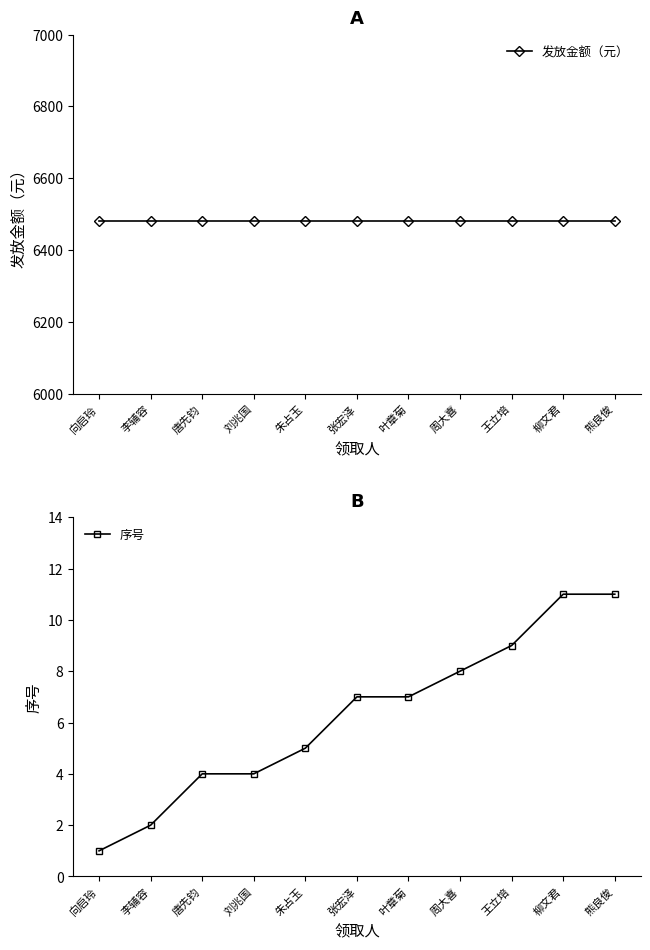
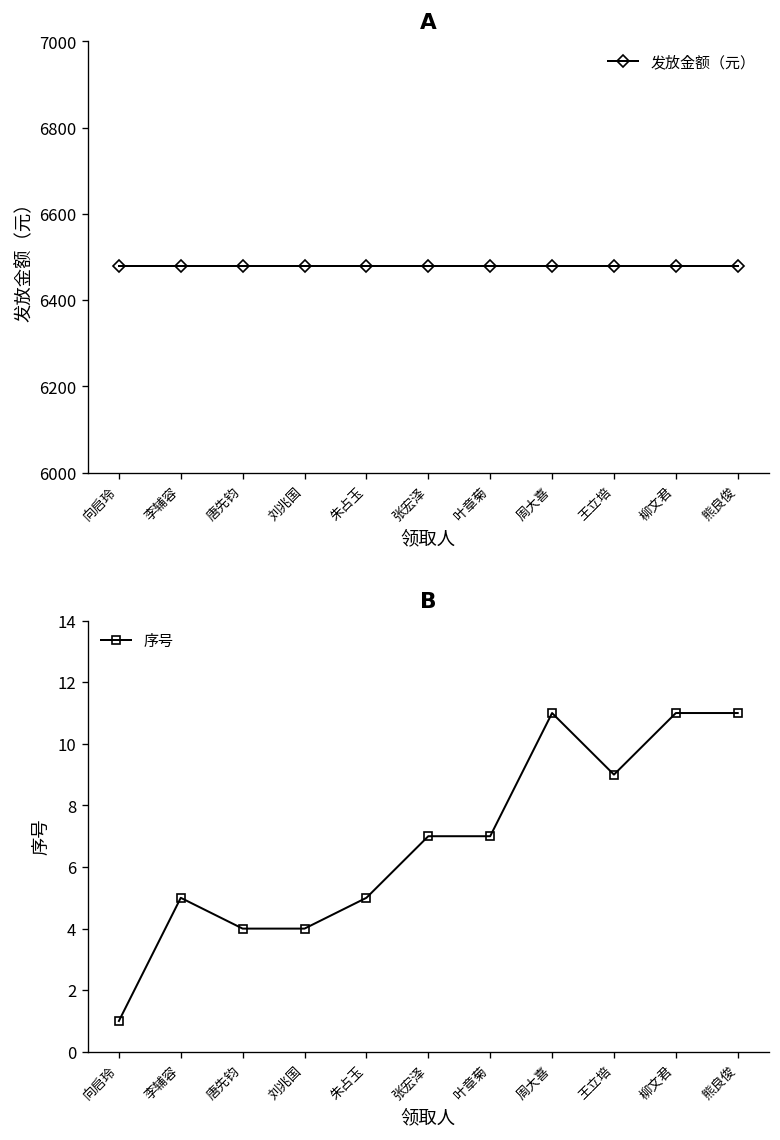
B, 李辅容: 2 -> 5
B, 周大喜: 8 -> 11
